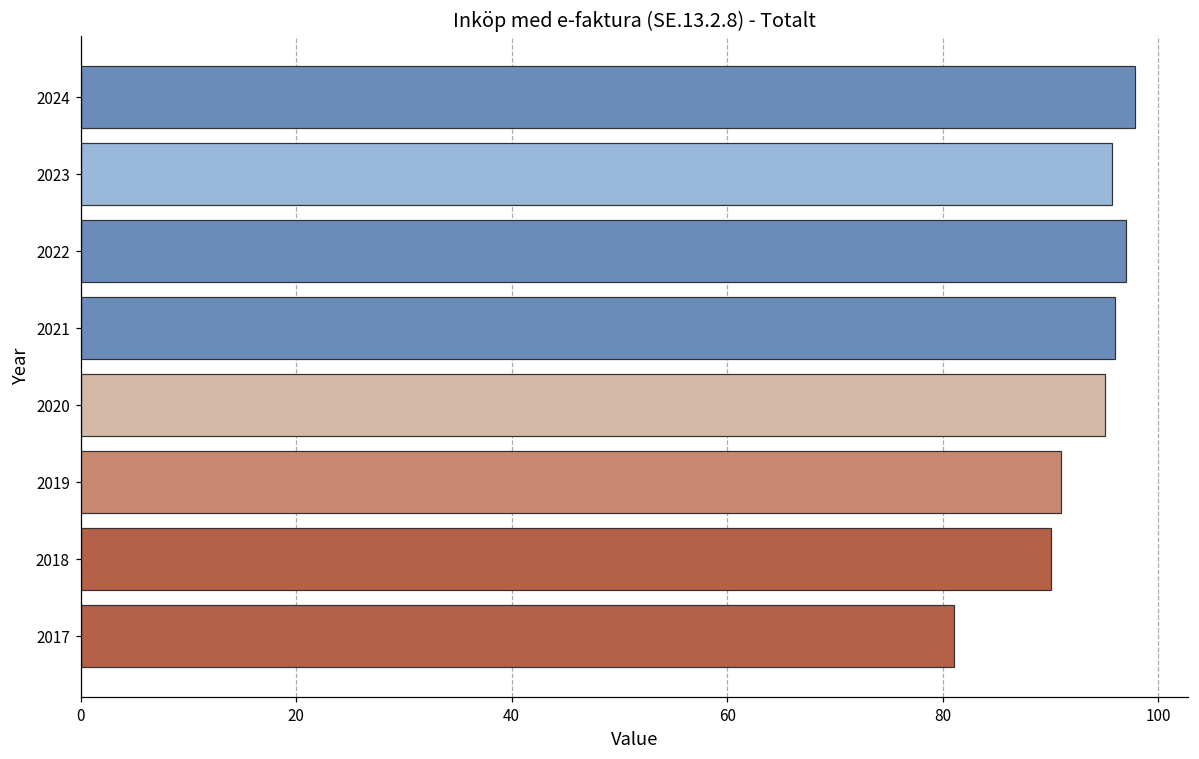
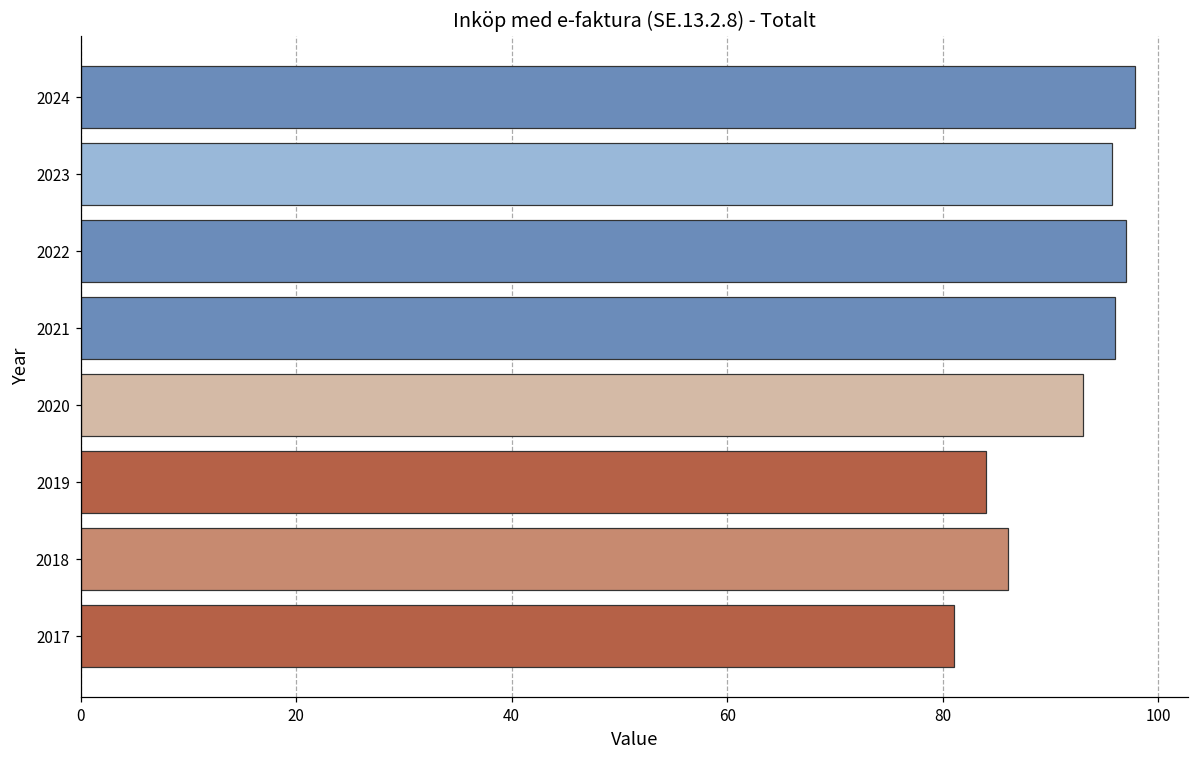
2020: 95 -> 93
2019: 91 -> 84
2018: 90 -> 86
